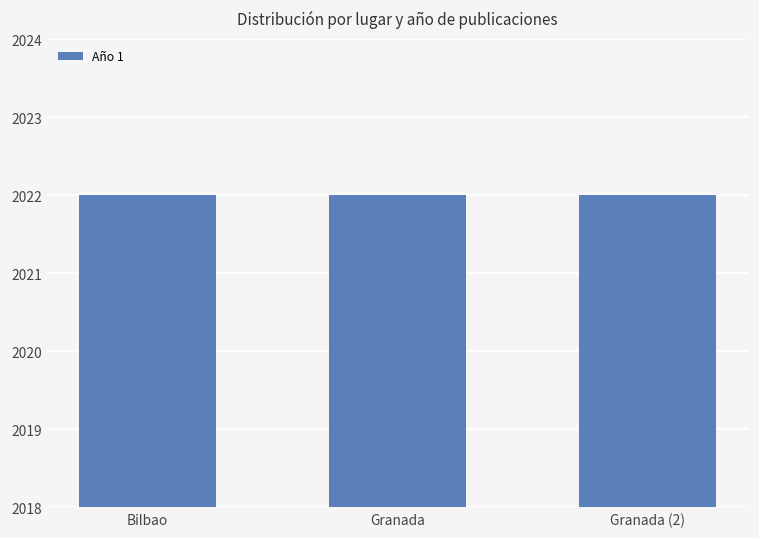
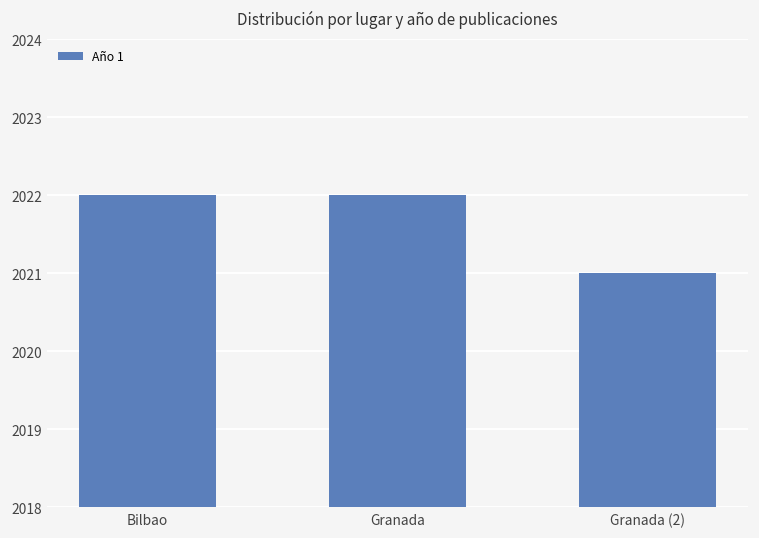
Granada (2): 2022 -> 2021
